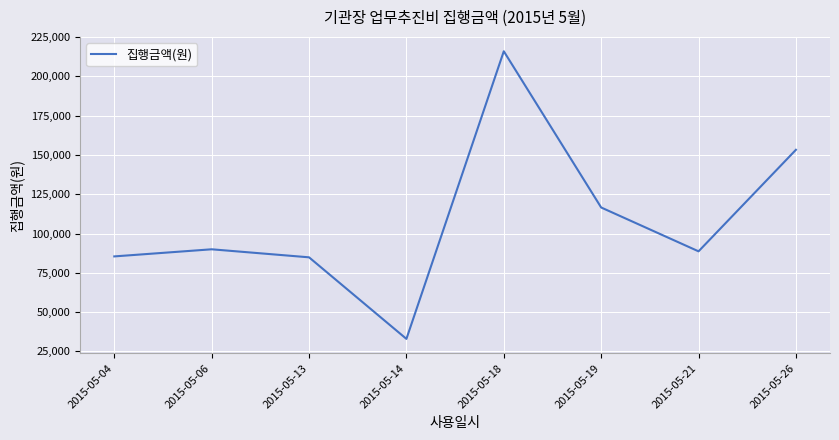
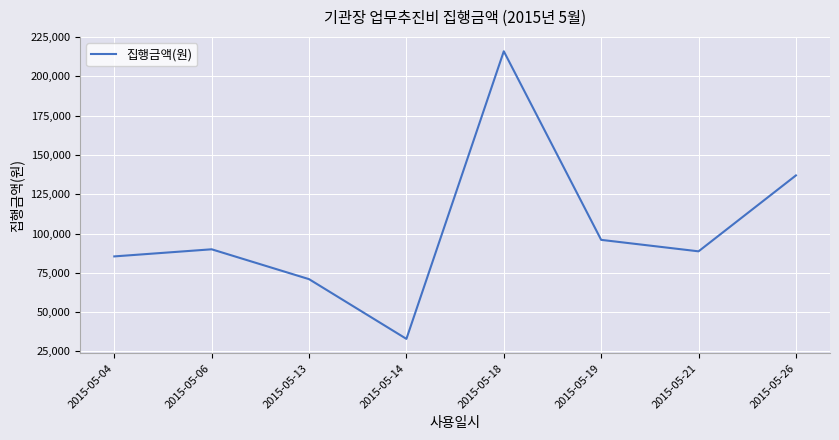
2015-05-13: 85,000 -> 71,000
2015-05-19: 117,000 -> 96,000
2015-05-26: 153,000 -> 137,000
